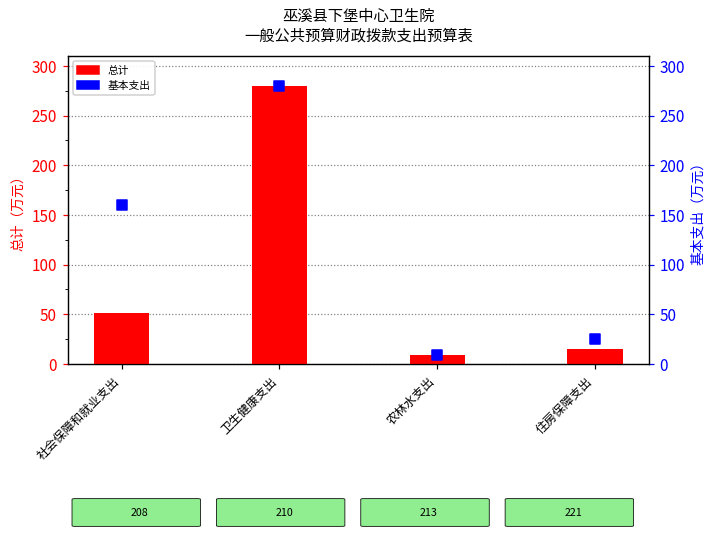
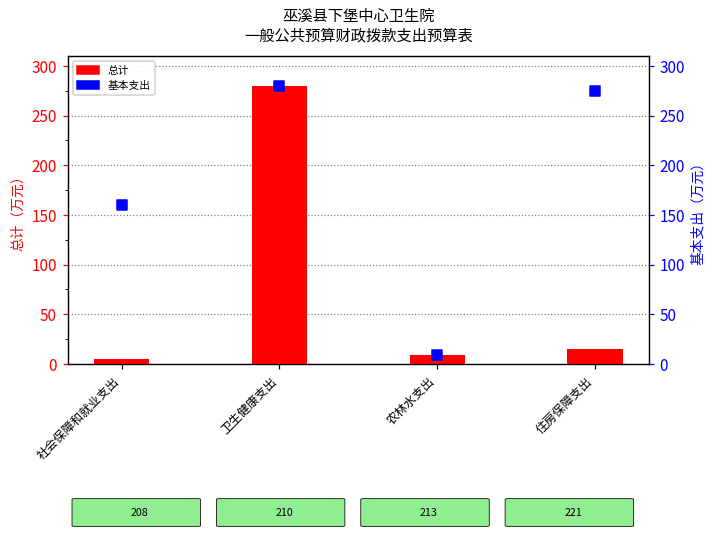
总计, 社会保障和就业支出: 50 -> 0
基本支出, 住房保障支出: 30 -> 270
